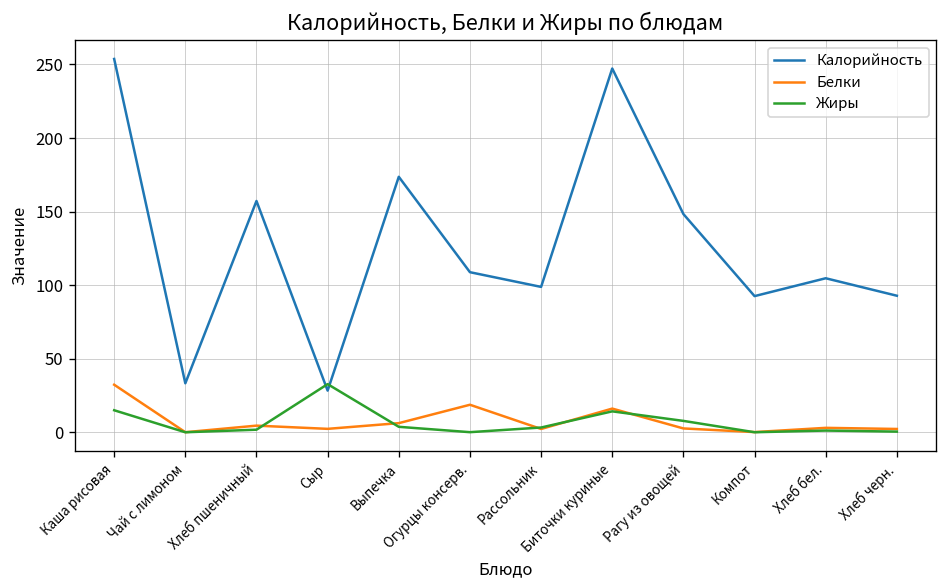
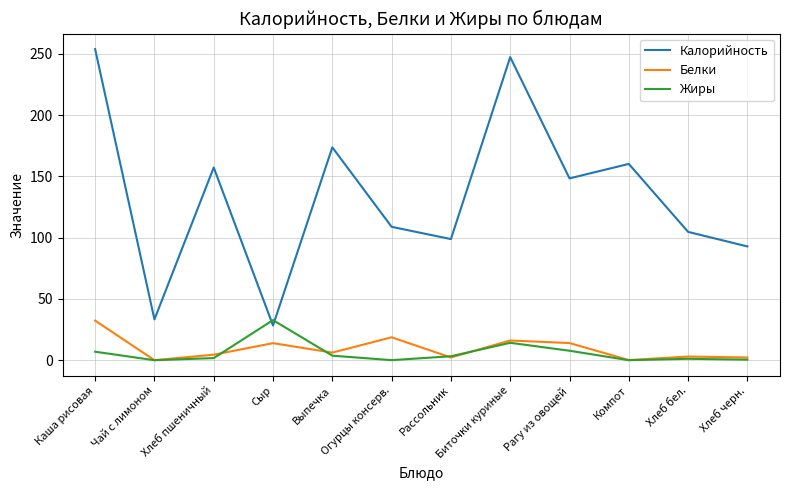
Жиры, Каша рисовая: 15 -> 7
Белки, Сыр: 2 -> 14
Белки, Рагу из овощей: 3 -> 14
Калорийность, Компот: 93 -> 160
